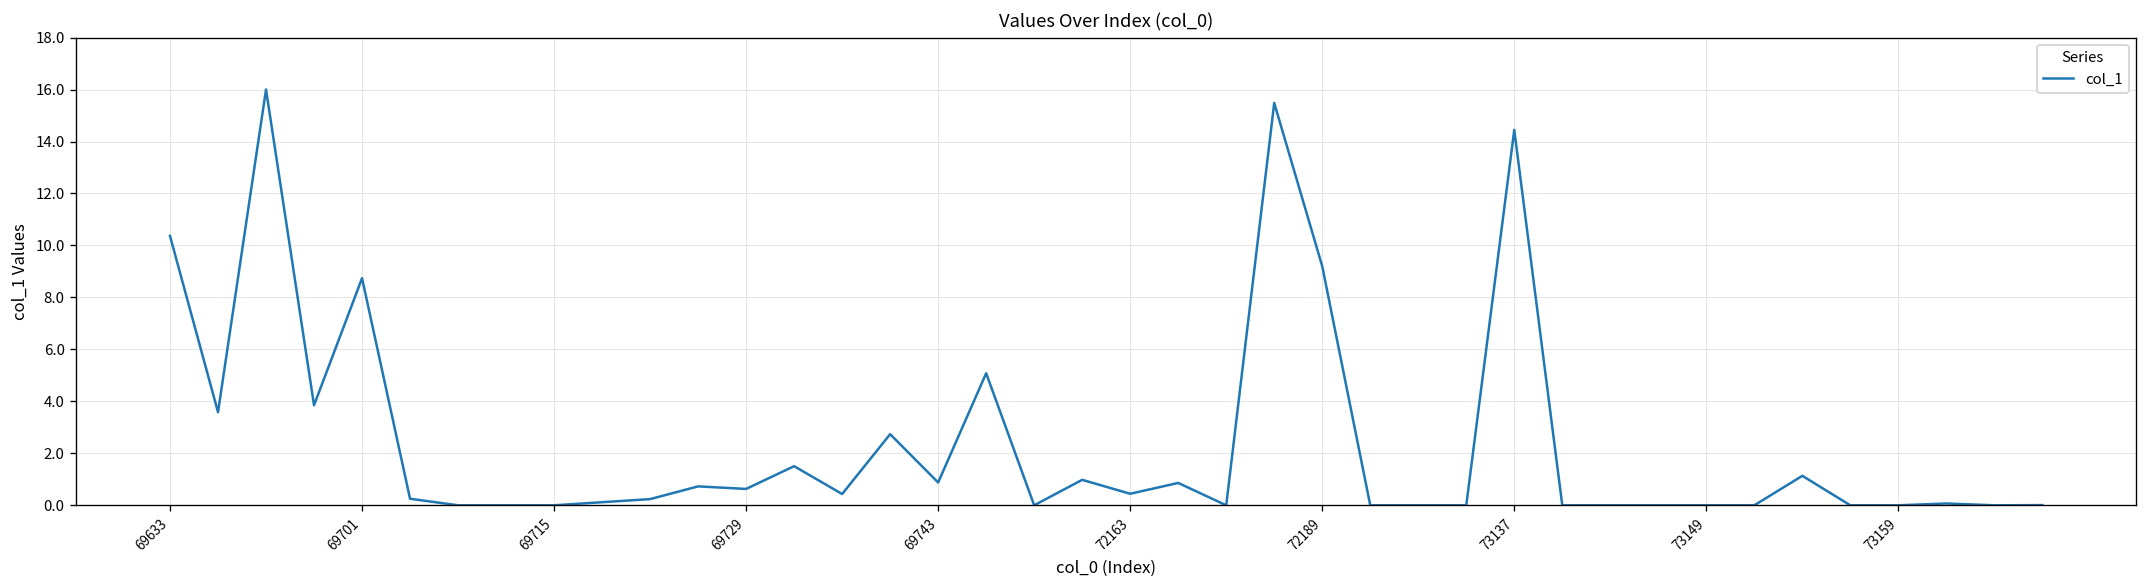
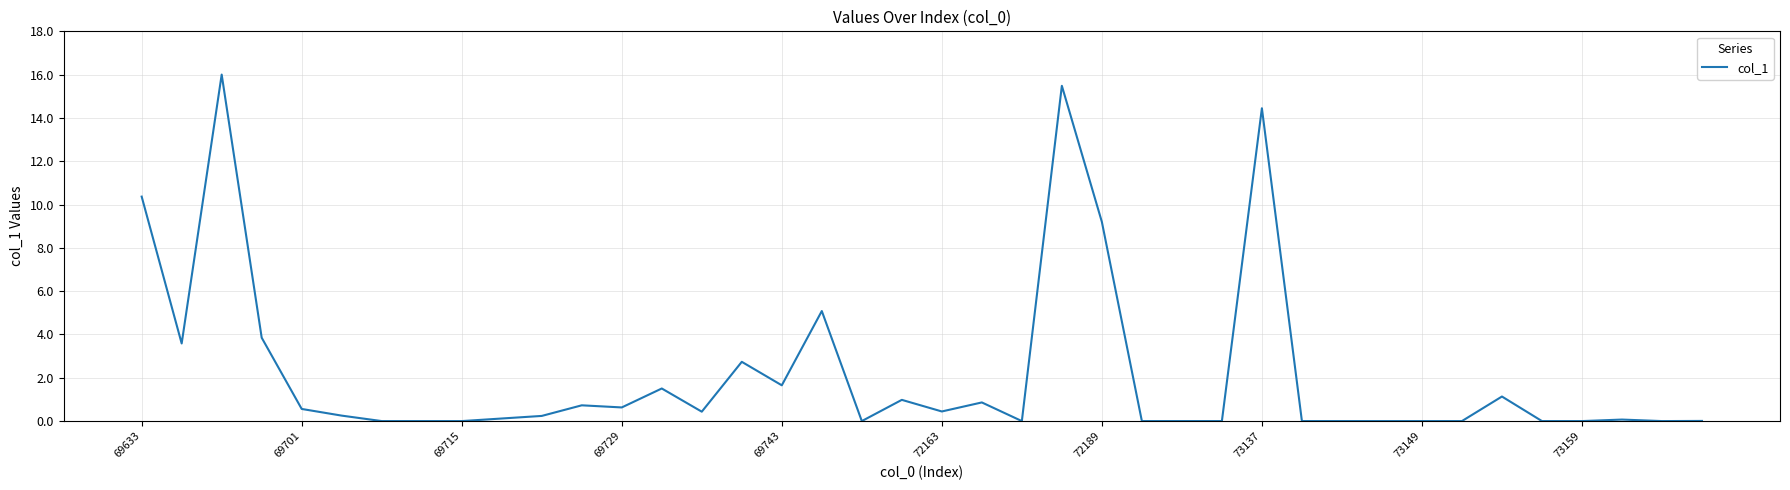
69701: 8.7 -> 0.6
69743: 0.9 -> 1.7
